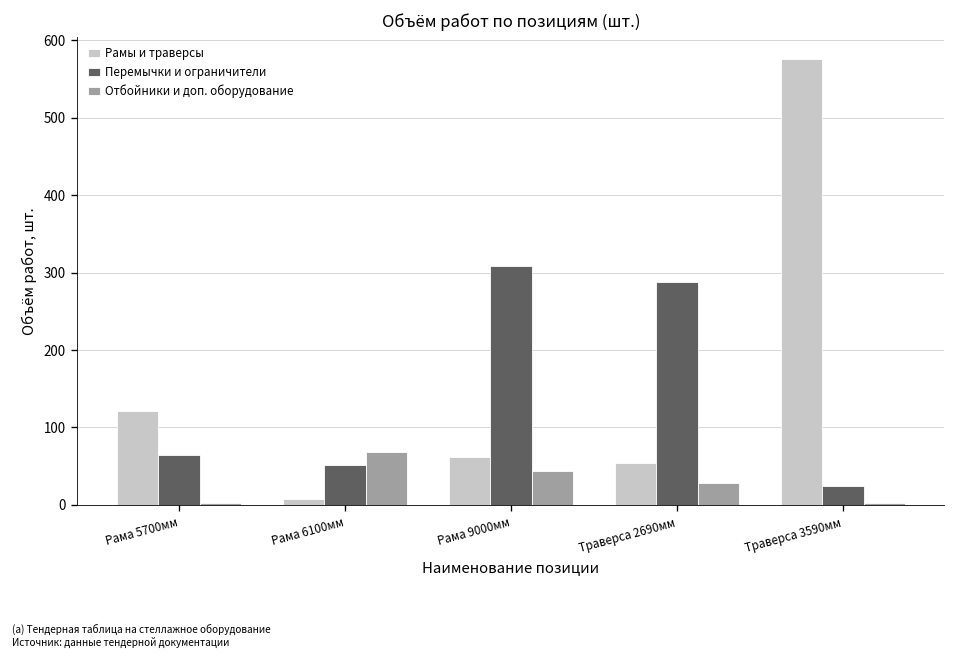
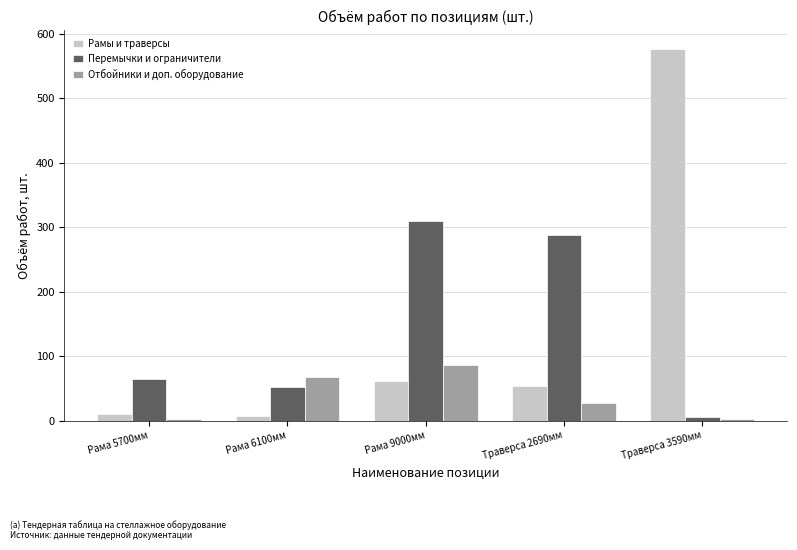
Рамы и траверсы, Рама 5700мм: 120 -> 10
Отбойники и доп. оборудование, Рама 9000мм: 40 -> 90
Перемычки и ограничители, Траверса 3590мм: 20 -> 10
